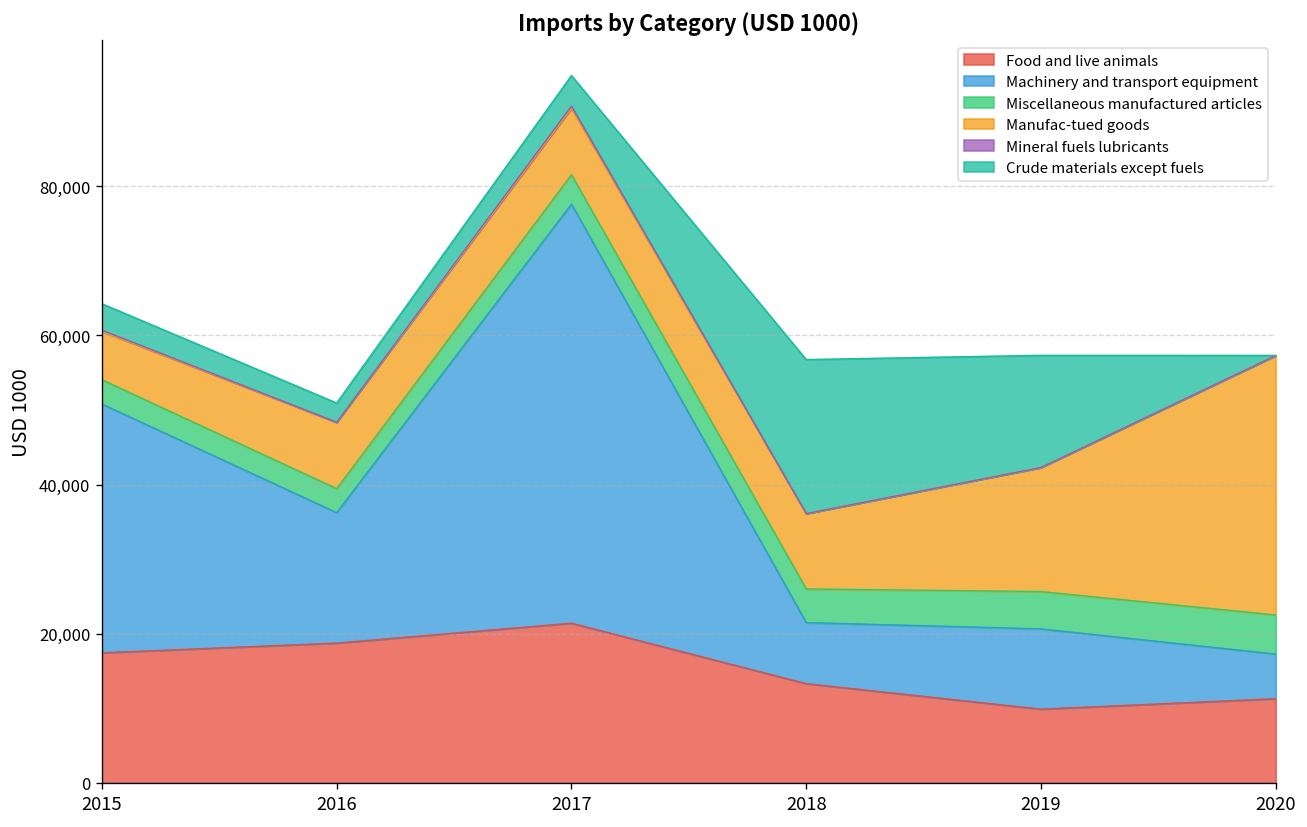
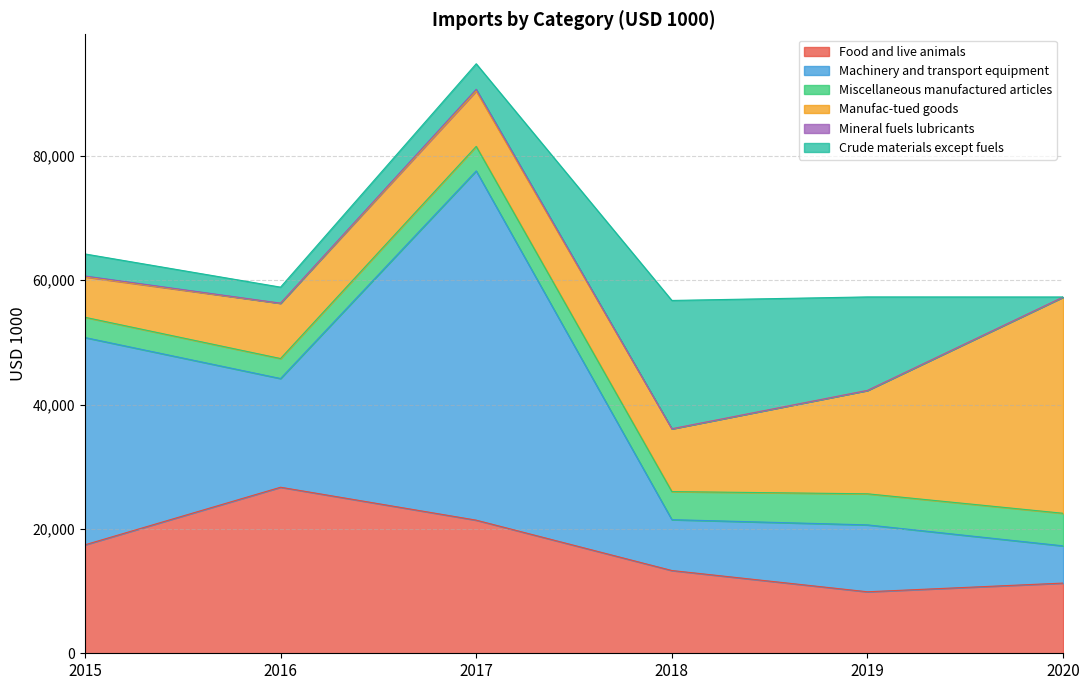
Food and live animals, 2016: 19,000 -> 27,000
